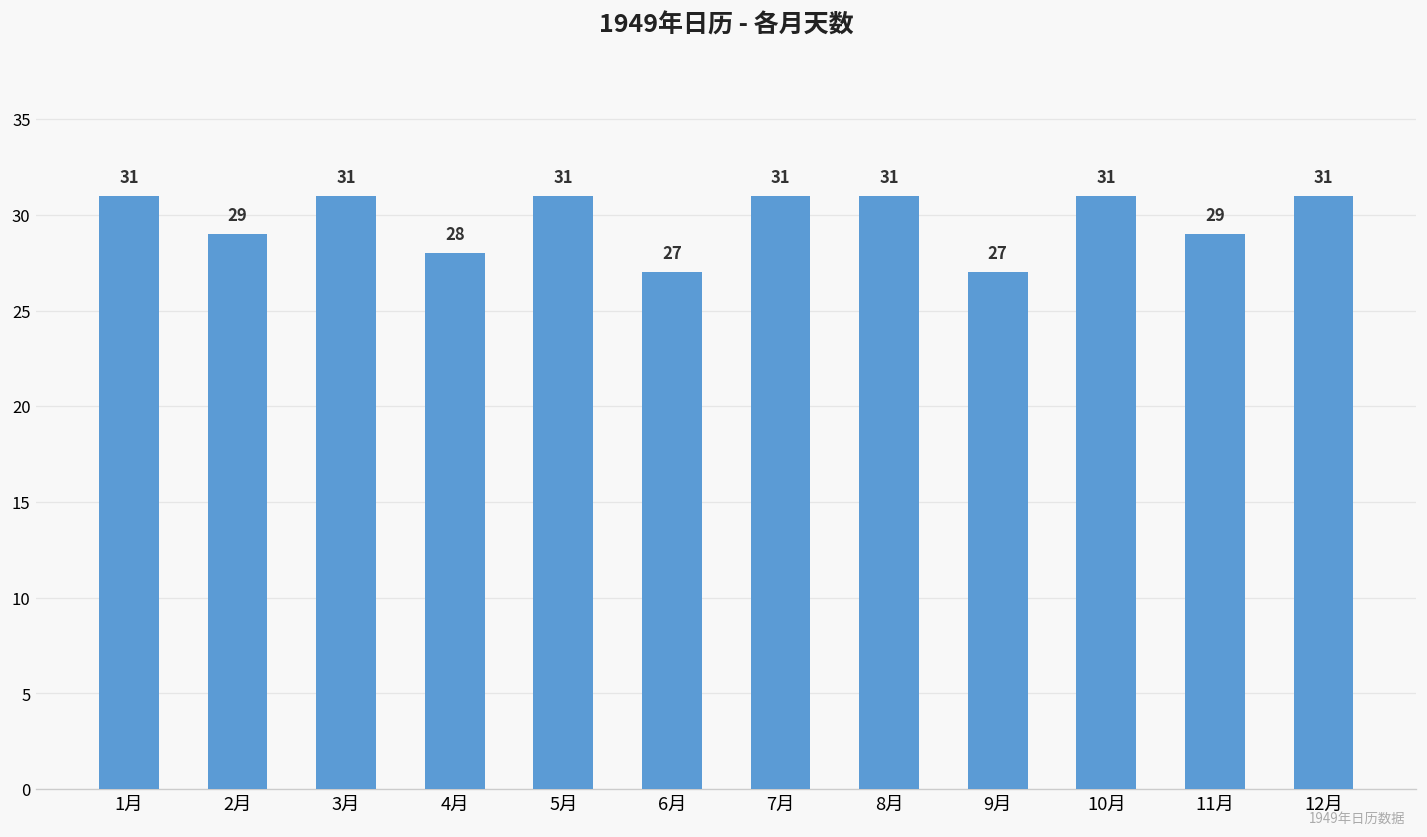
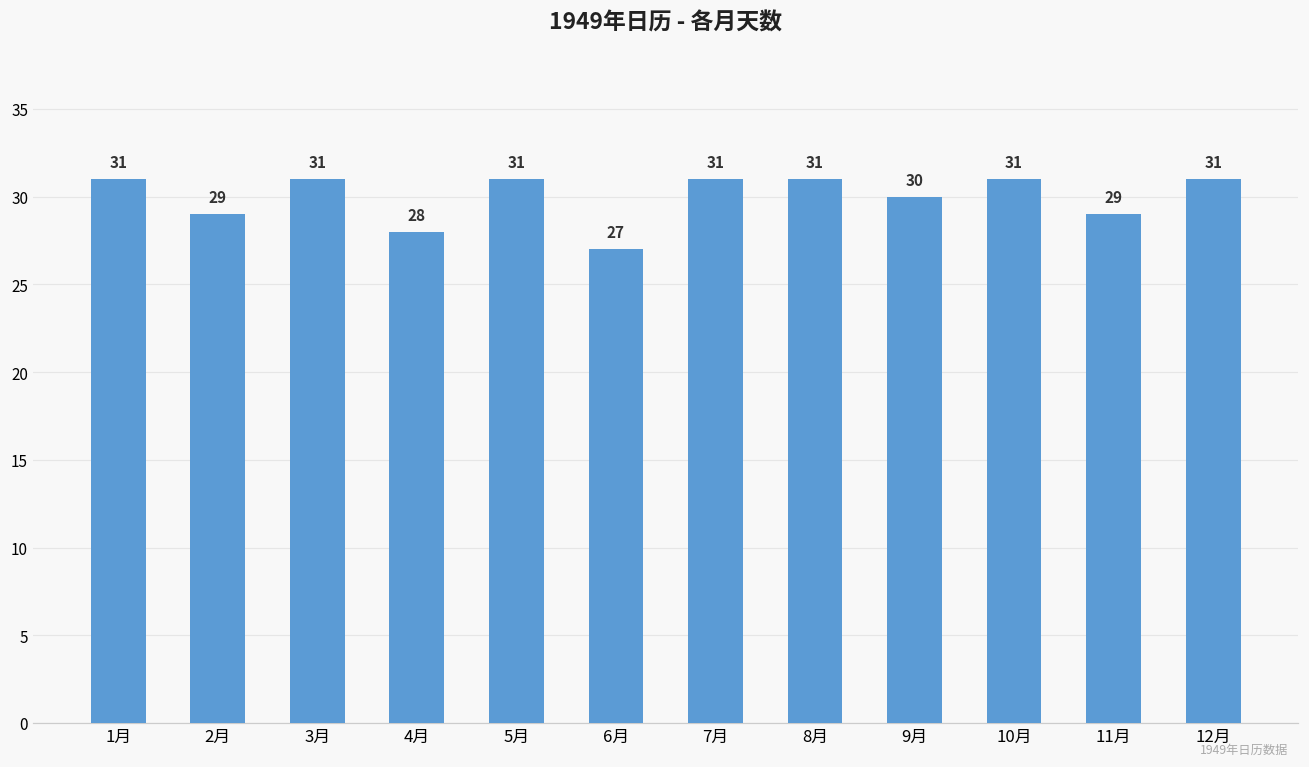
9月: 27 -> 30
